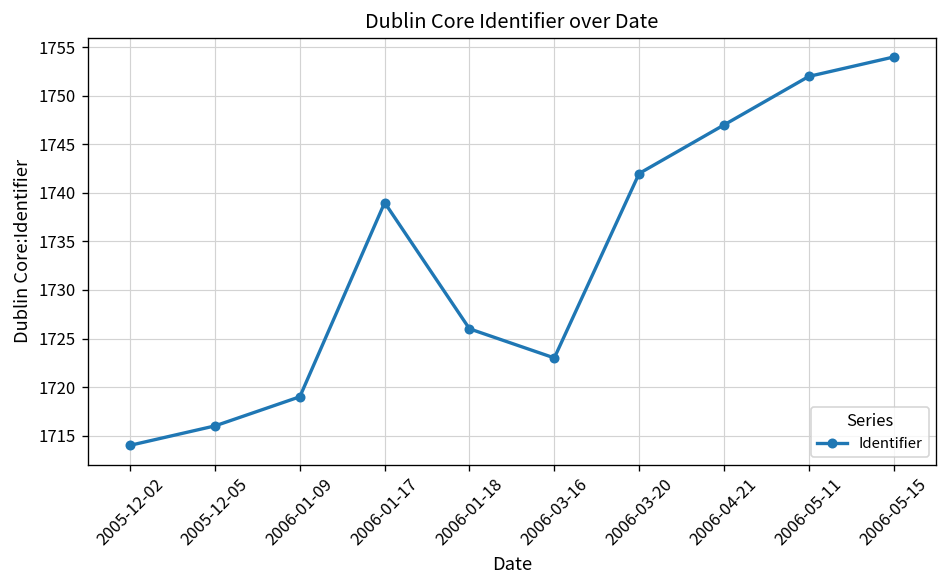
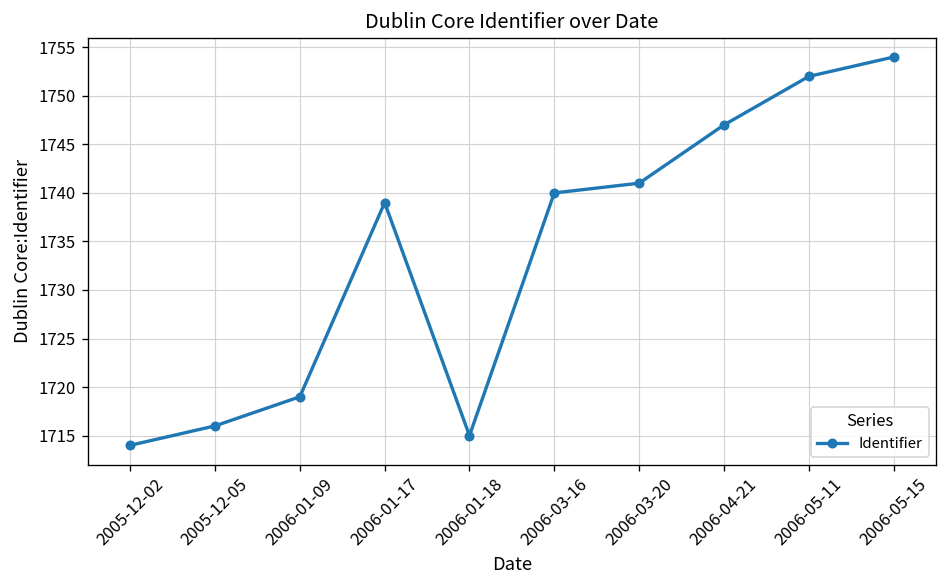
2006-01-18: 1726 -> 1715
2006-03-16: 1723 -> 1740
2006-03-20: 1742 -> 1741
